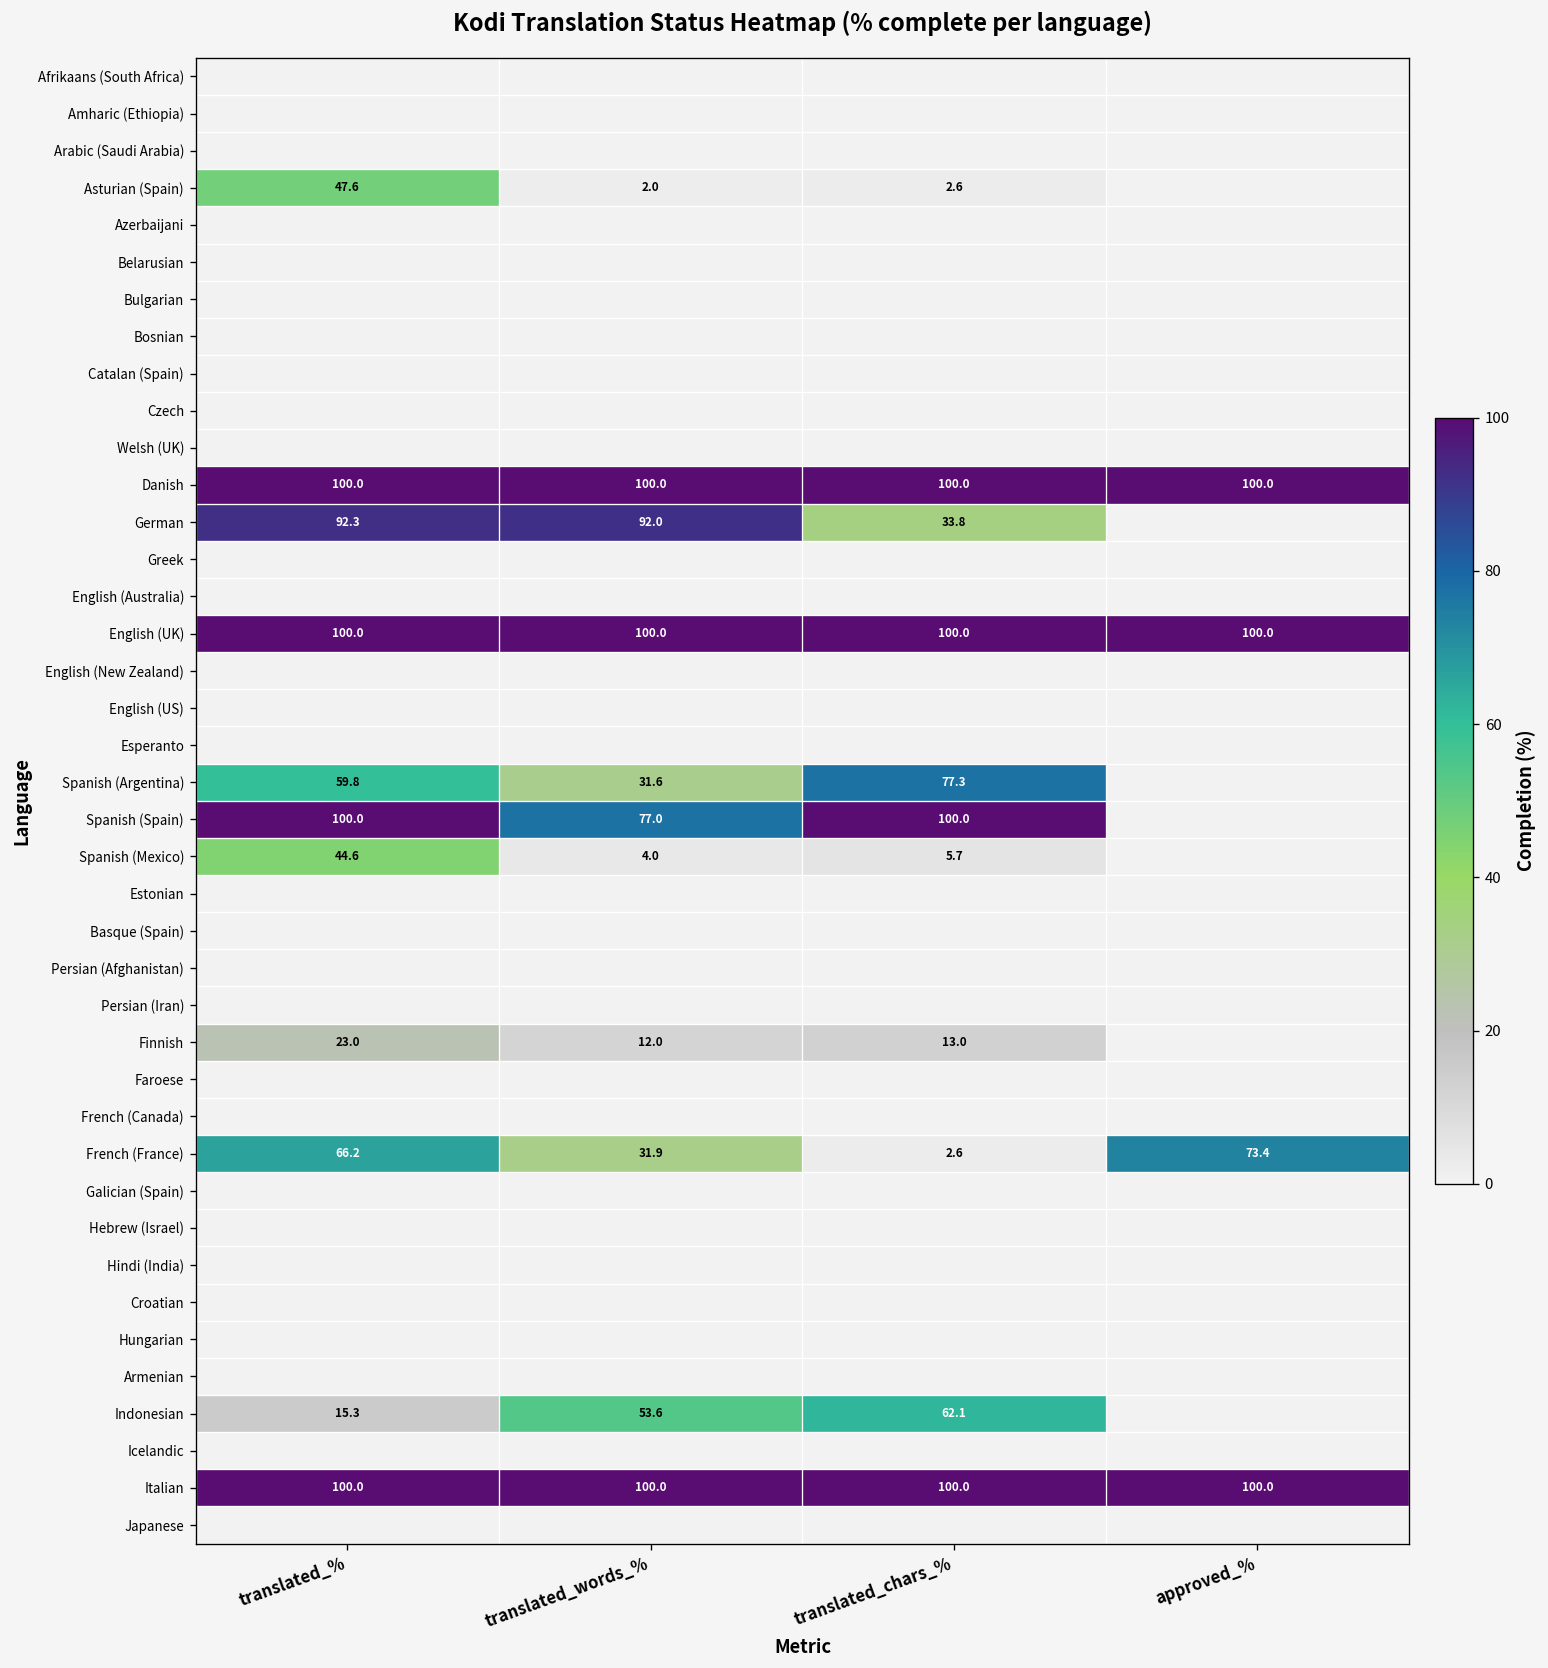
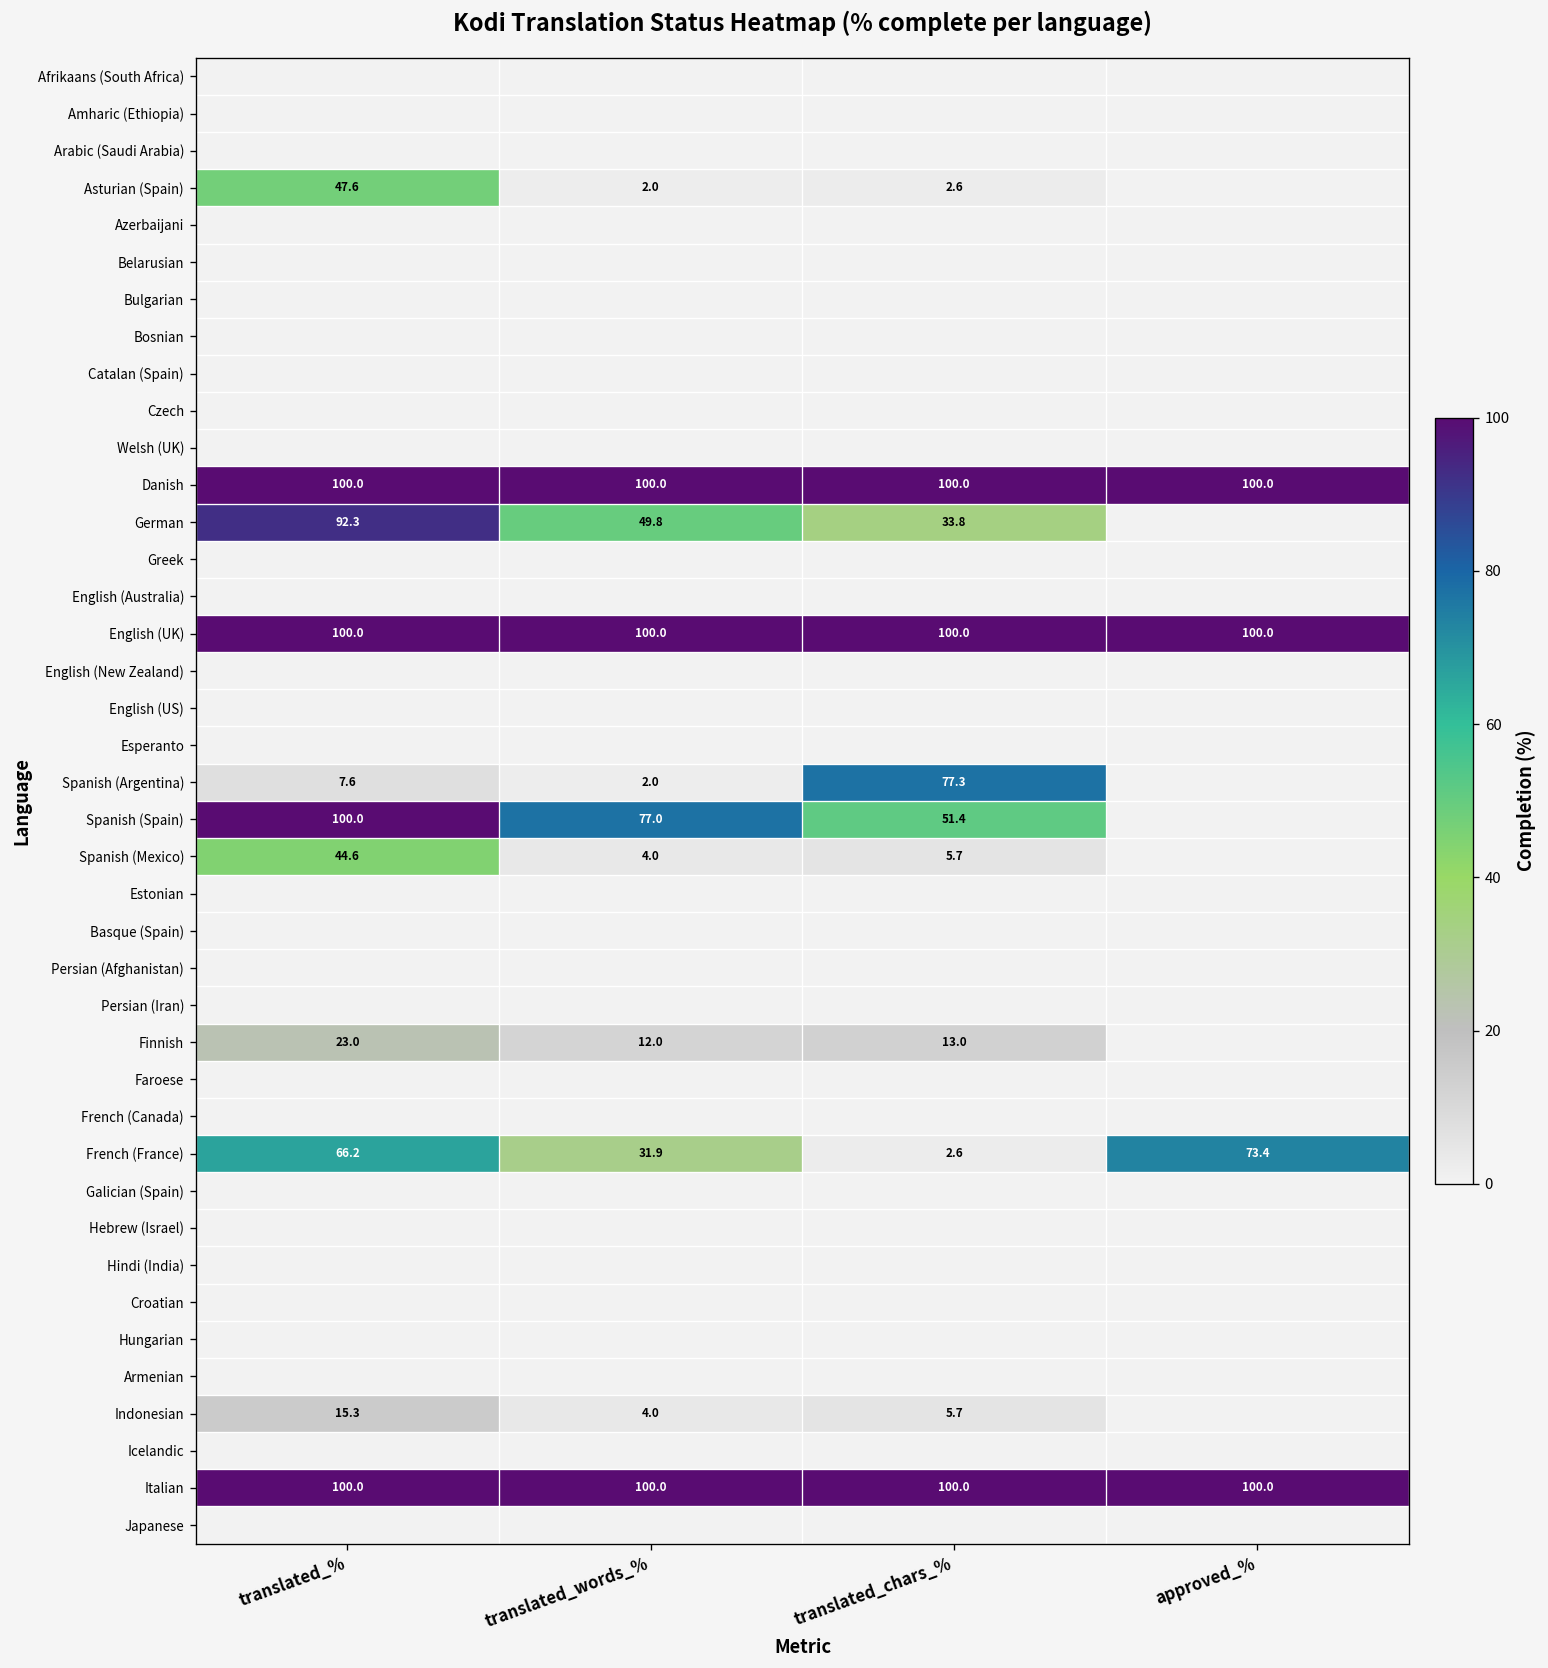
German, translated_words_%: 92.0 -> 49.8
Spanish (Argentina), translated_%: 59.8 -> 7.6
Spanish (Argentina), translated_words_%: 31.6 -> 2.0
Spanish (Spain), translated_chars_%: 100.0 -> 51.4
Indonesian, translated_words_%: 53.6 -> 4.0
Indonesian, translated_chars_%: 62.1 -> 5.7
